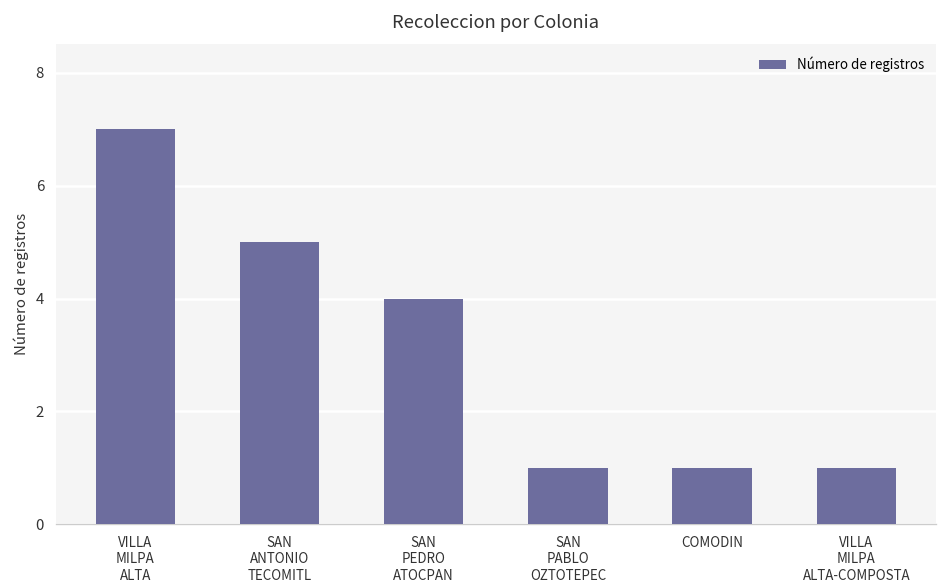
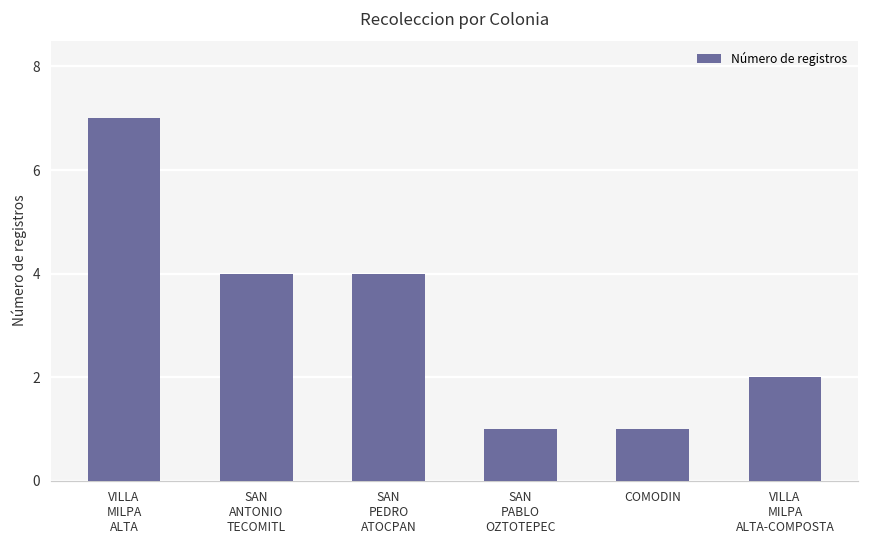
SAN ANTONIO TECOMITL: 5 -> 4
VILLA MILPA ALTA-COMPOSTA: 1 -> 2
